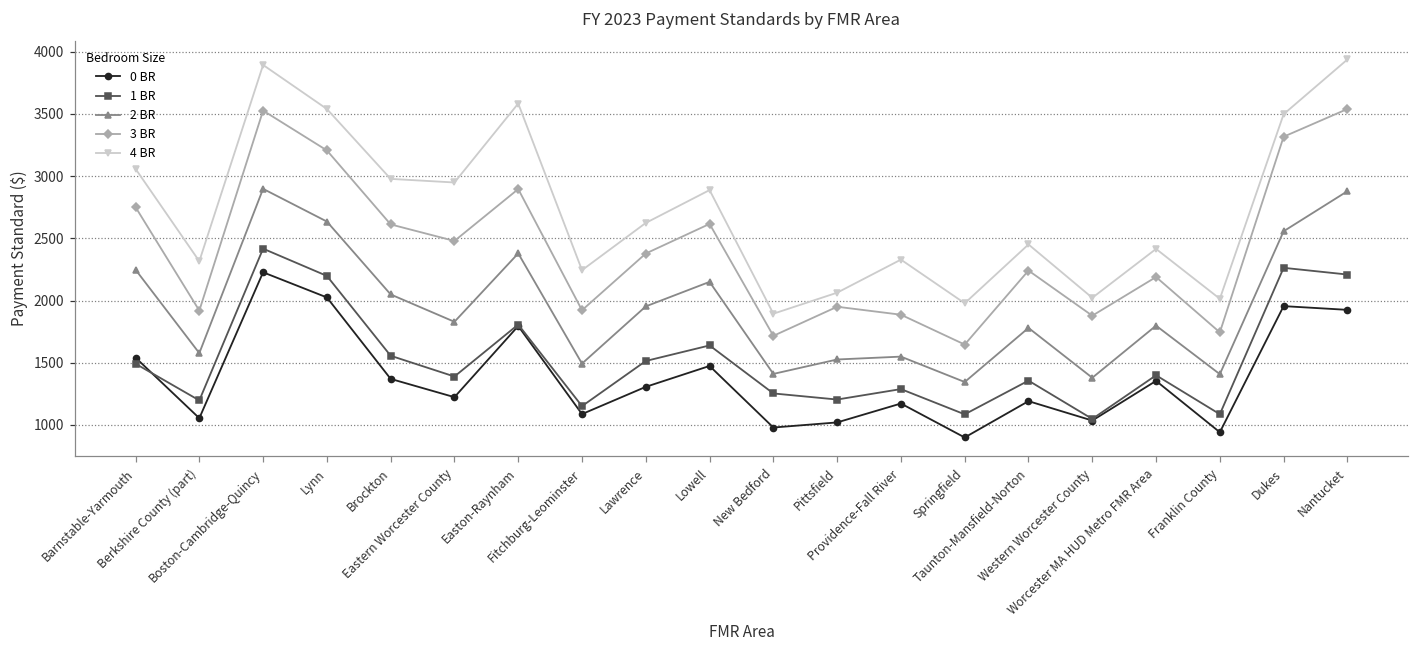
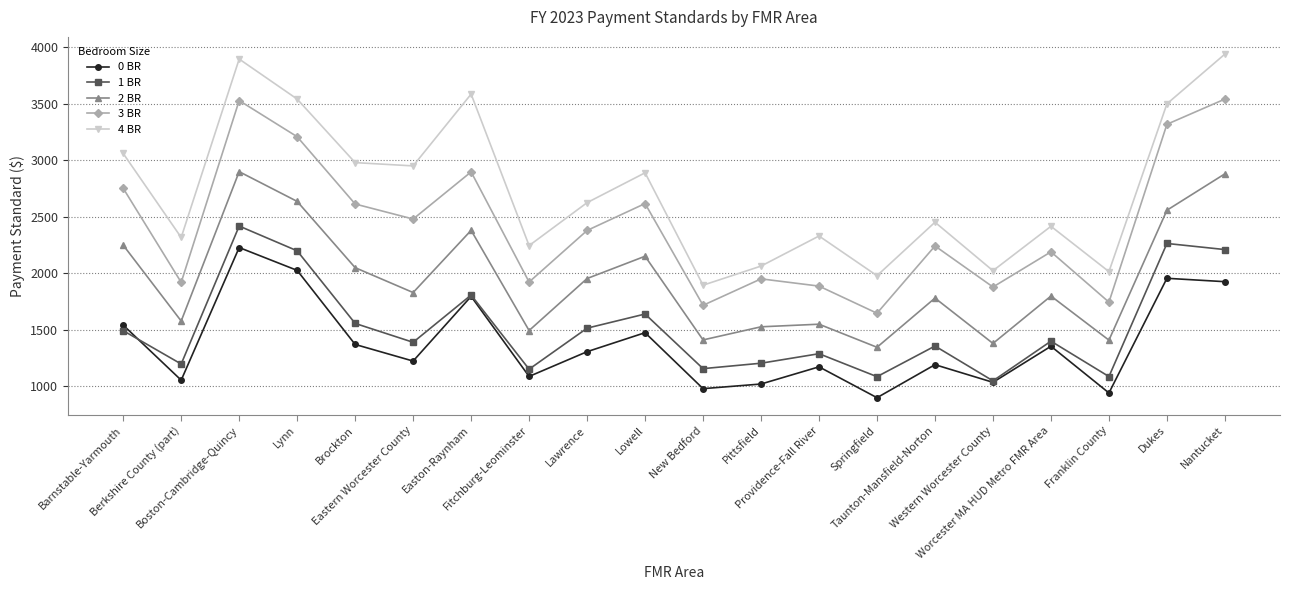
1 BR, New Bedford: 1250 -> 1160
